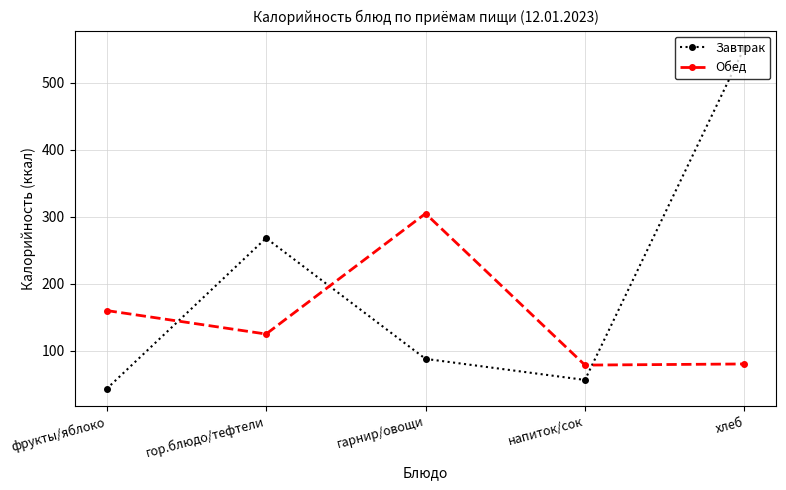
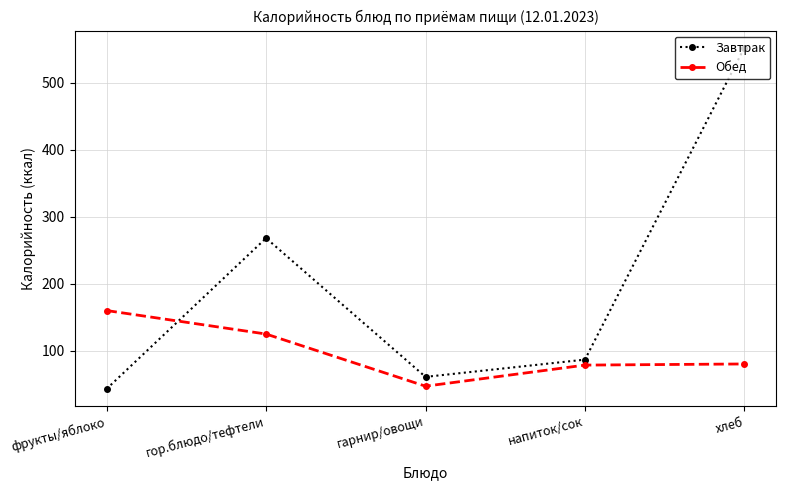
Завтрак, гарнир/овощи: 90 -> 60
Обед, гарнир/овощи: 300 -> 50
Завтрак, напиток/сок: 60 -> 90
